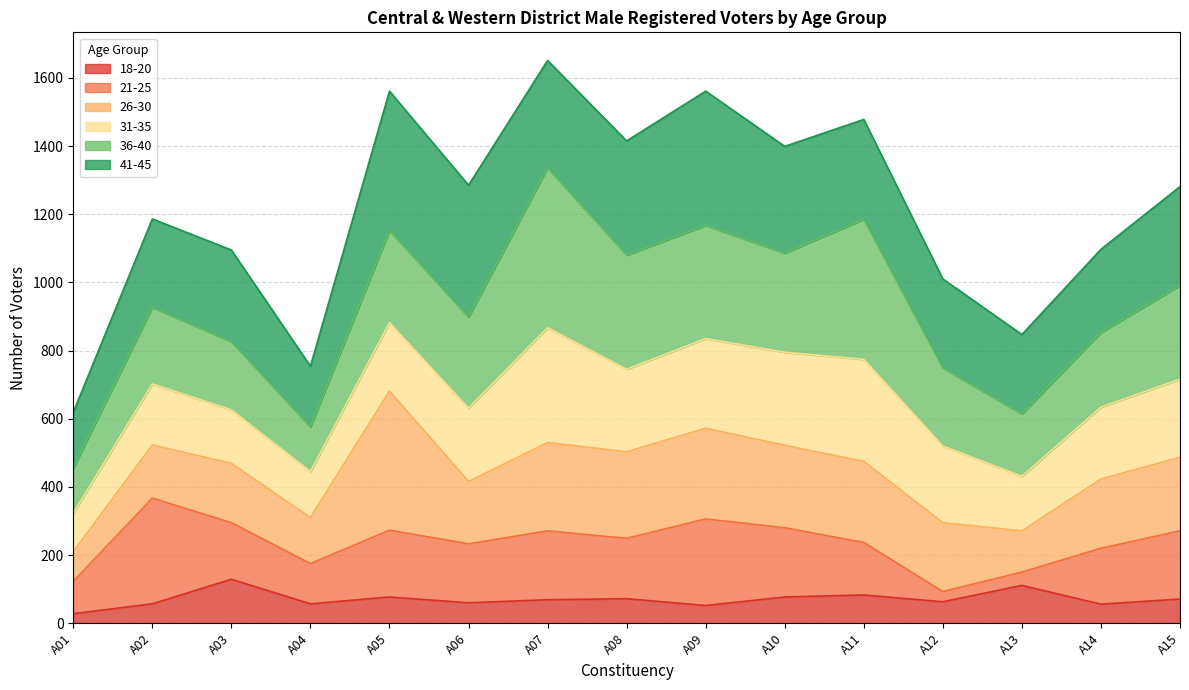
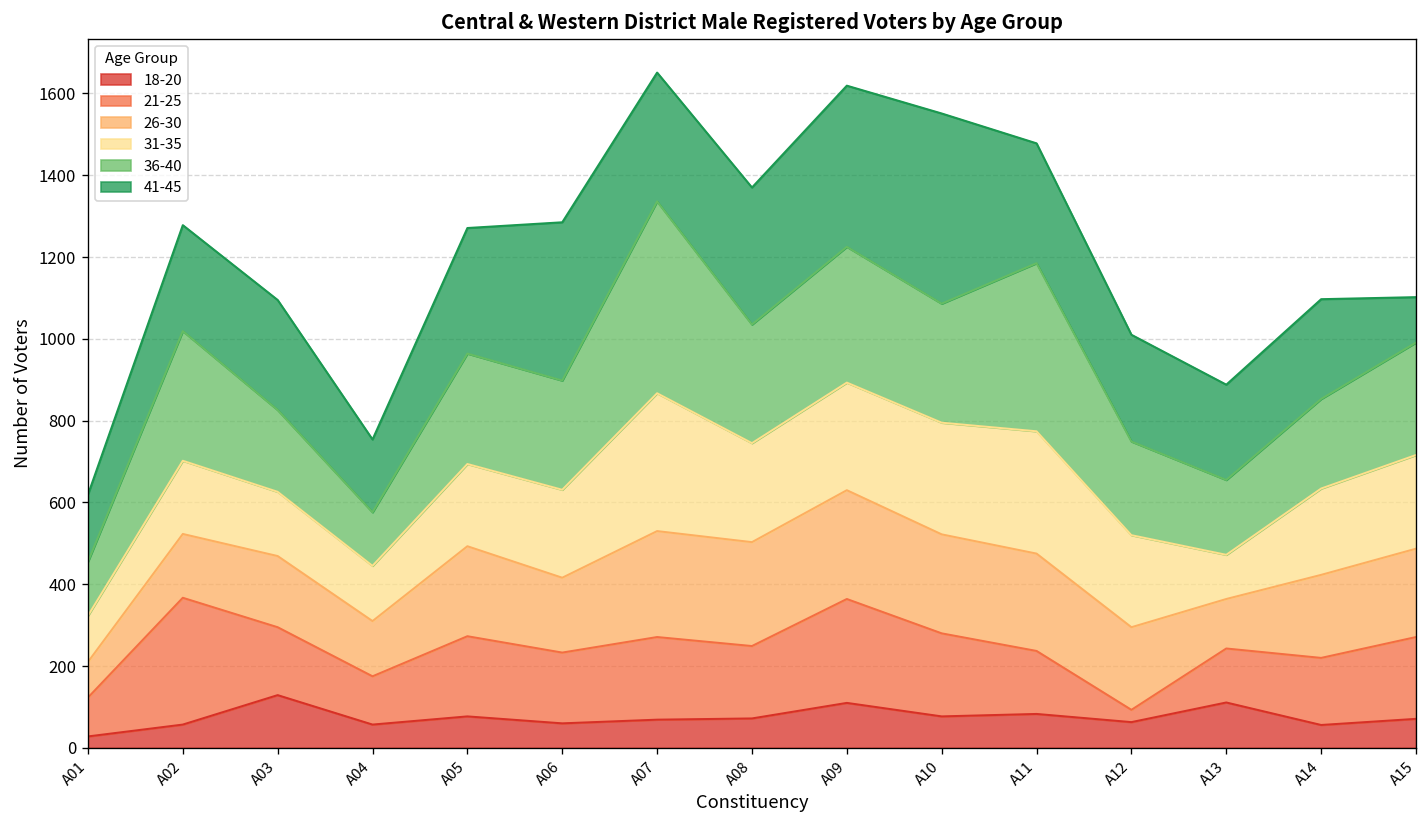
36-40, A02: 230 -> 320
26-30, A05: 410 -> 220
41-45, A05: 410 -> 310
36-40, A08: 340 -> 290
18-20, A09: 50 -> 110
41-45, A10: 310 -> 470
21-25, A13: 40 -> 130
31-35, A13: 160 -> 110
41-45, A15: 290 -> 110
